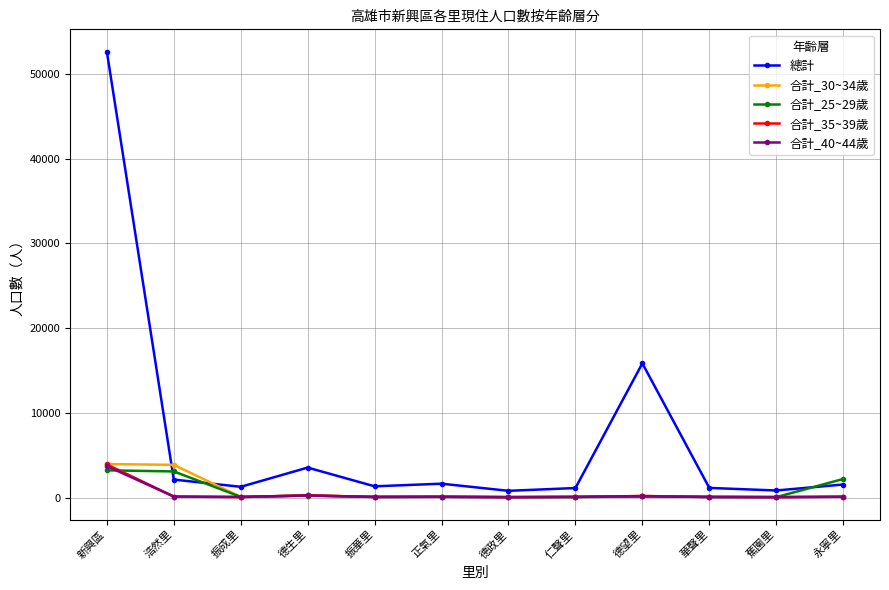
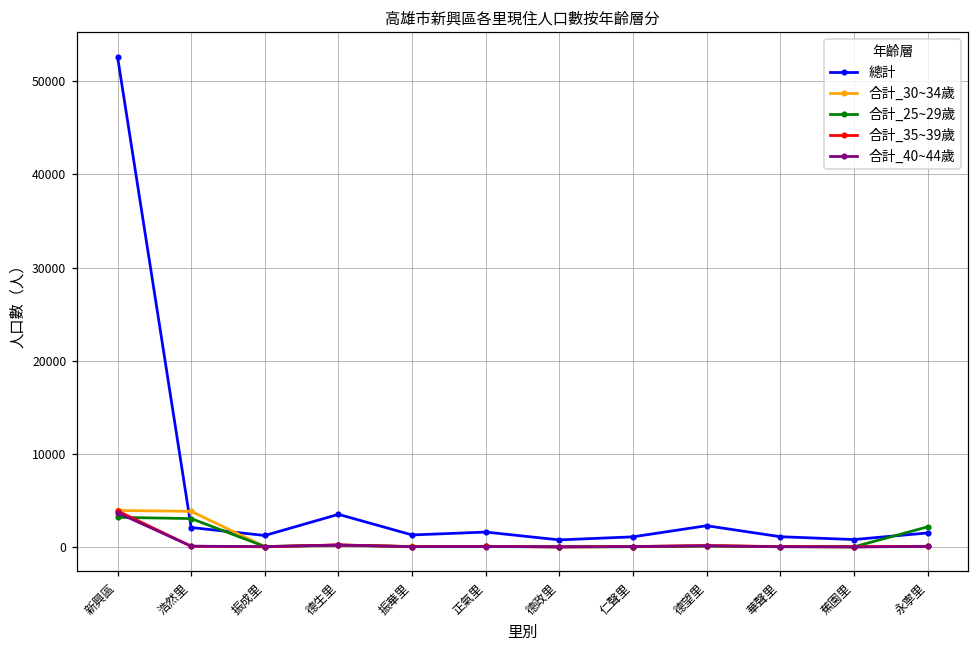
總計, 德望里: 16000 -> 2000
